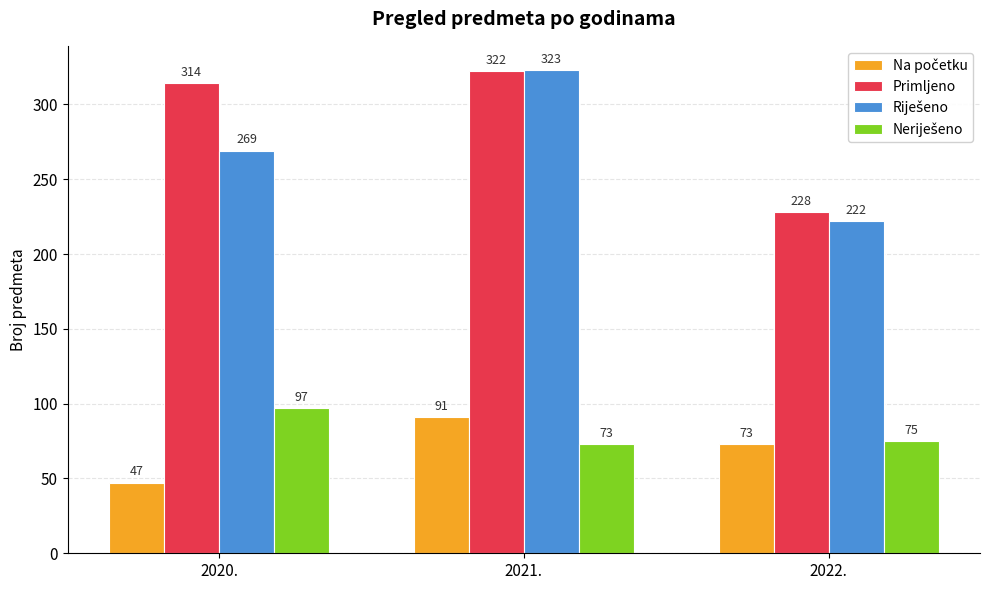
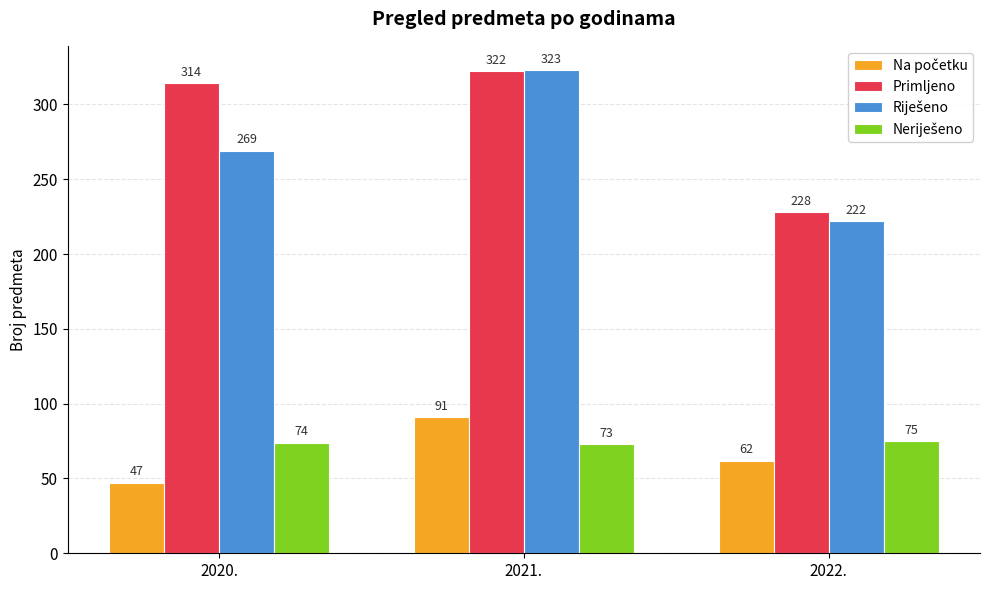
Neriješeno, 2020.: 97 -> 74
Na početku, 2022.: 73 -> 62
